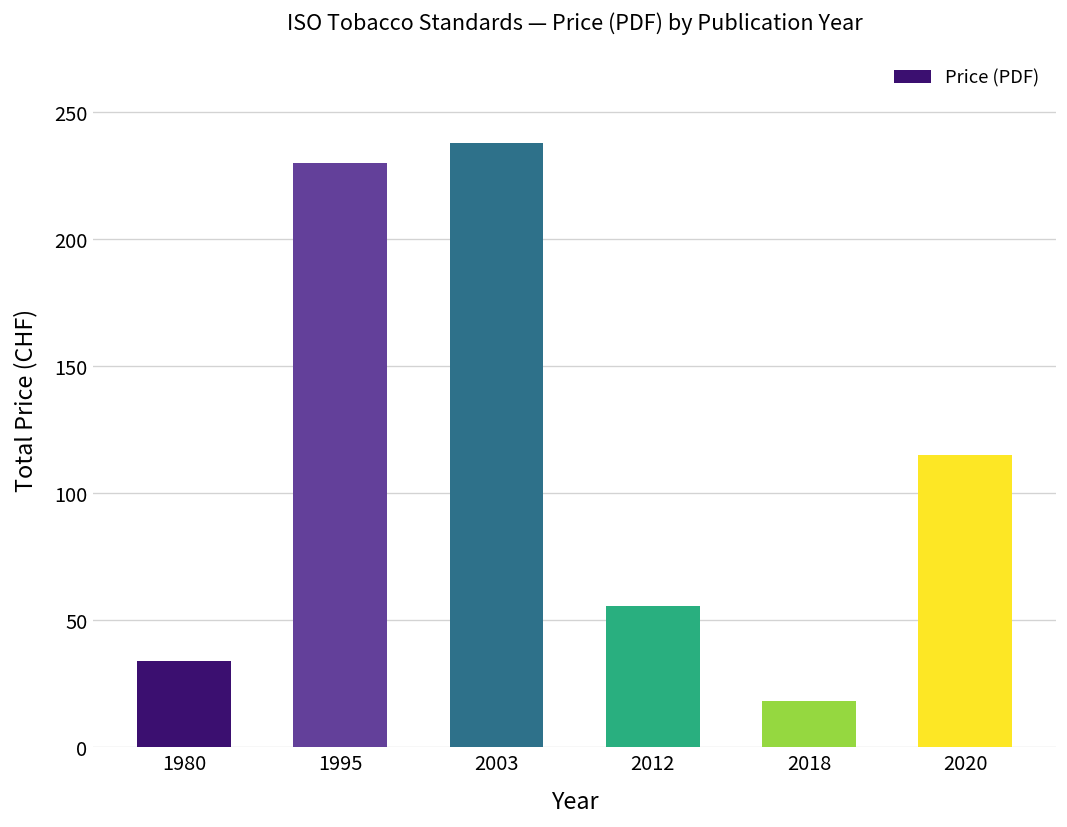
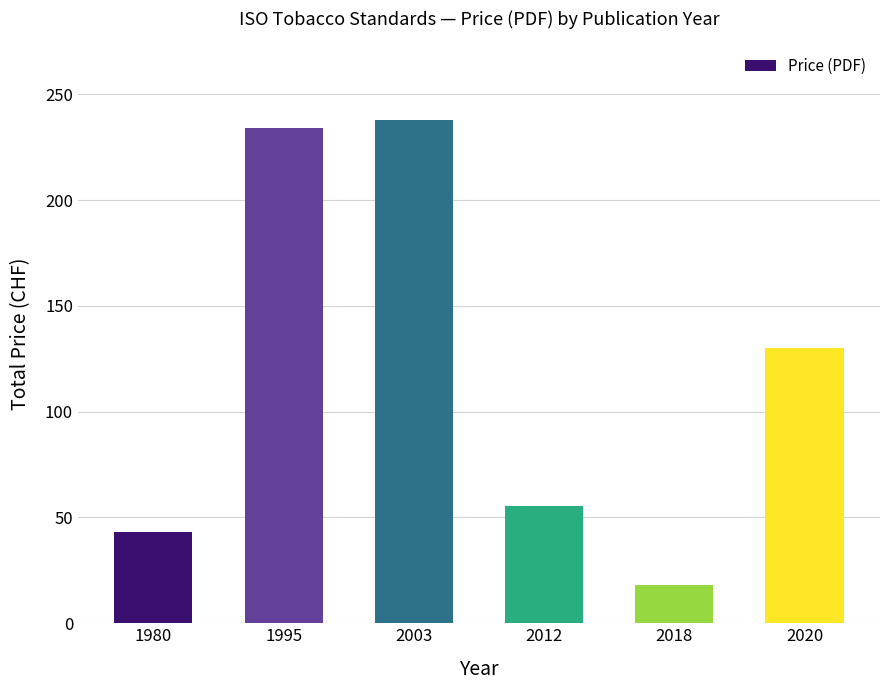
1980: 34 -> 43
1995: 230 -> 234
2020: 115 -> 130
